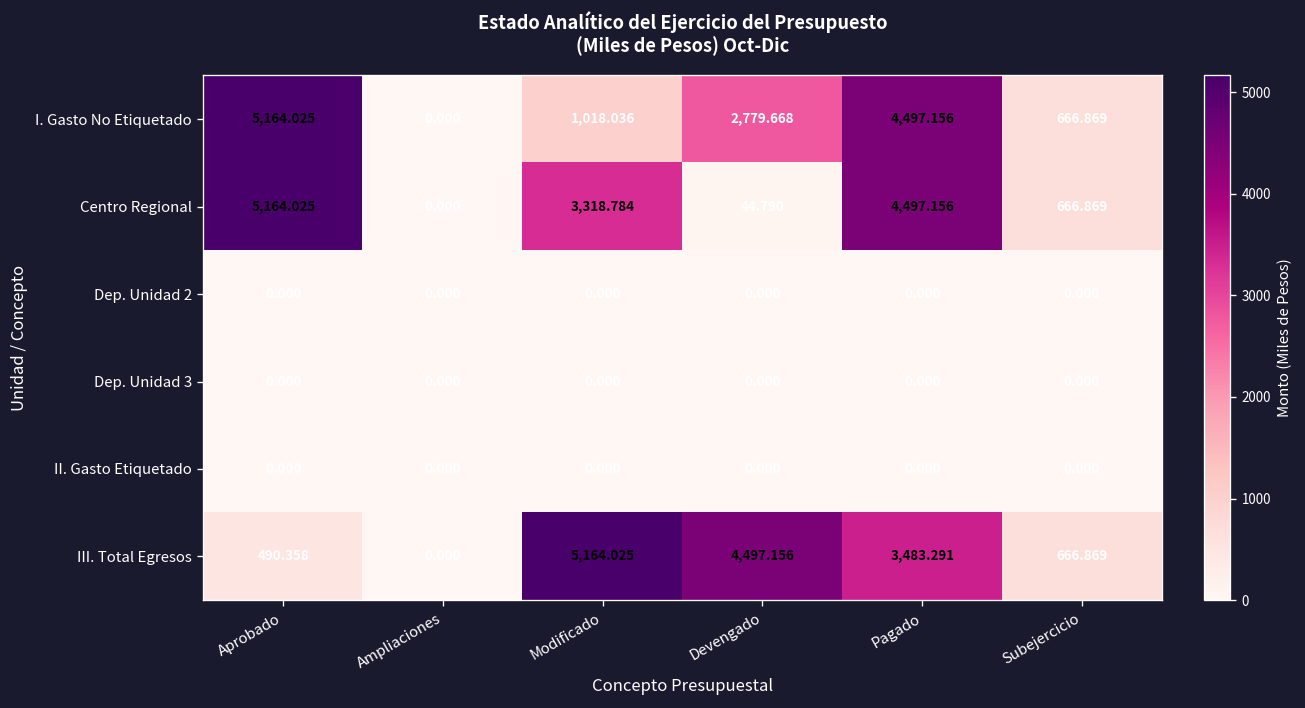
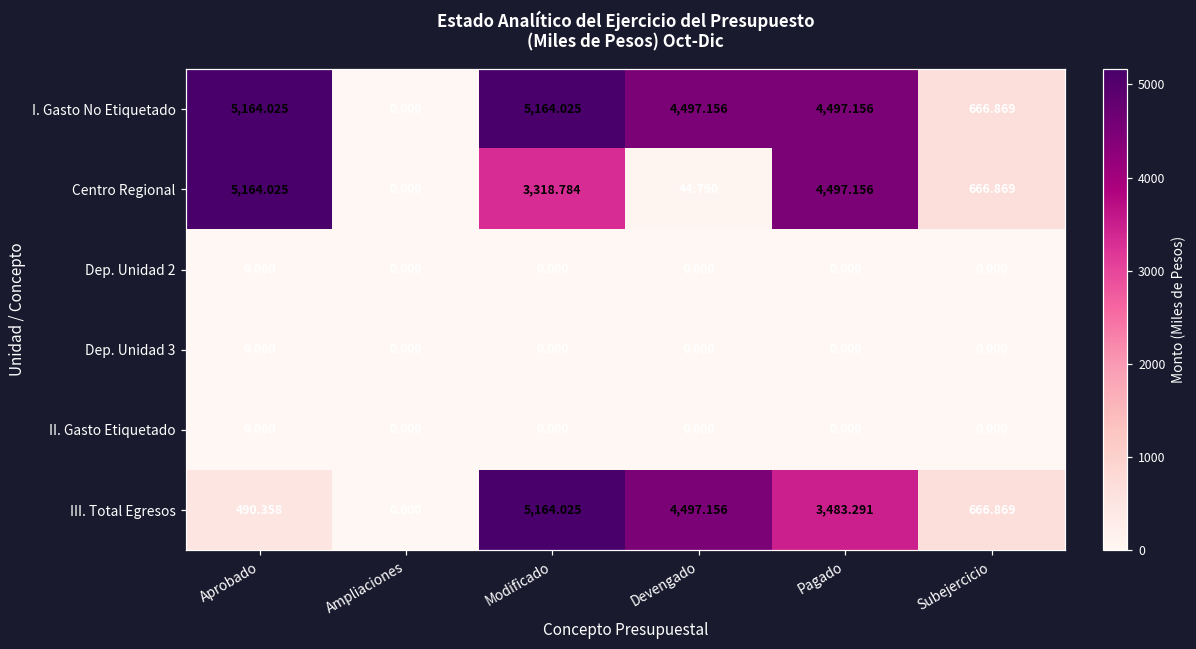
I. Gasto No Etiquetado, Modificado: 1,018.036 -> 5,164.025
I. Gasto No Etiquetado, Devengado: 2,779.668 -> 4,497.156
